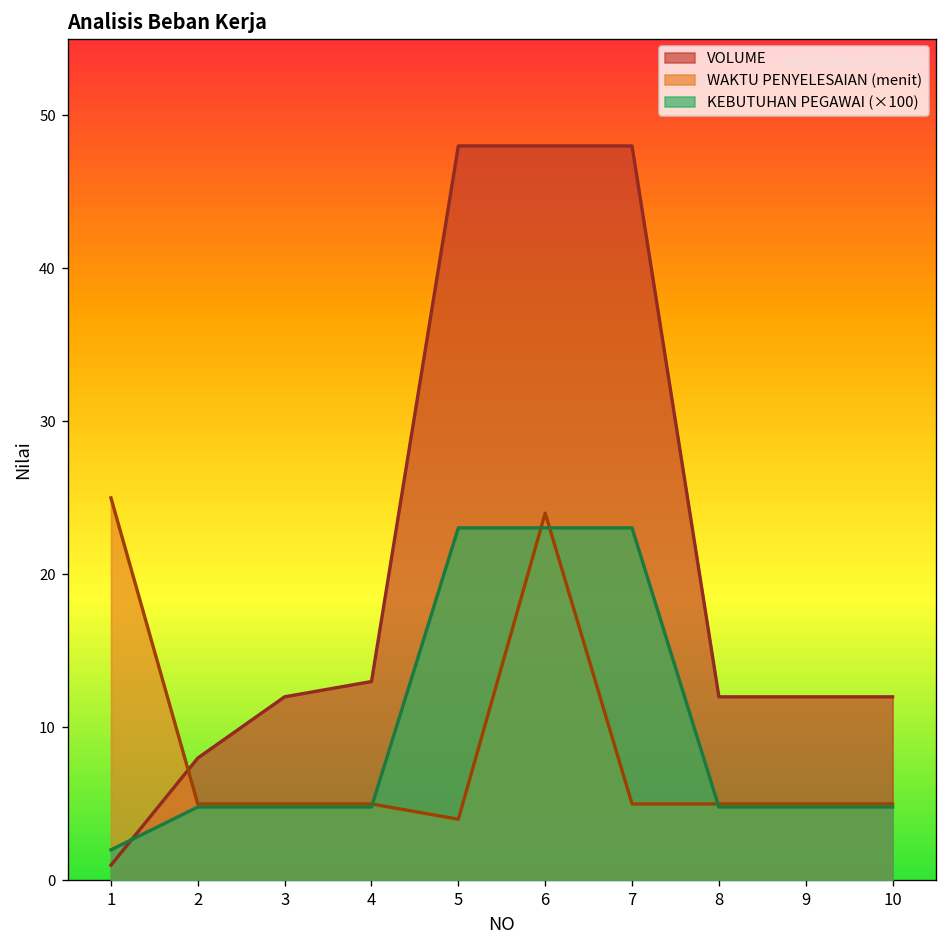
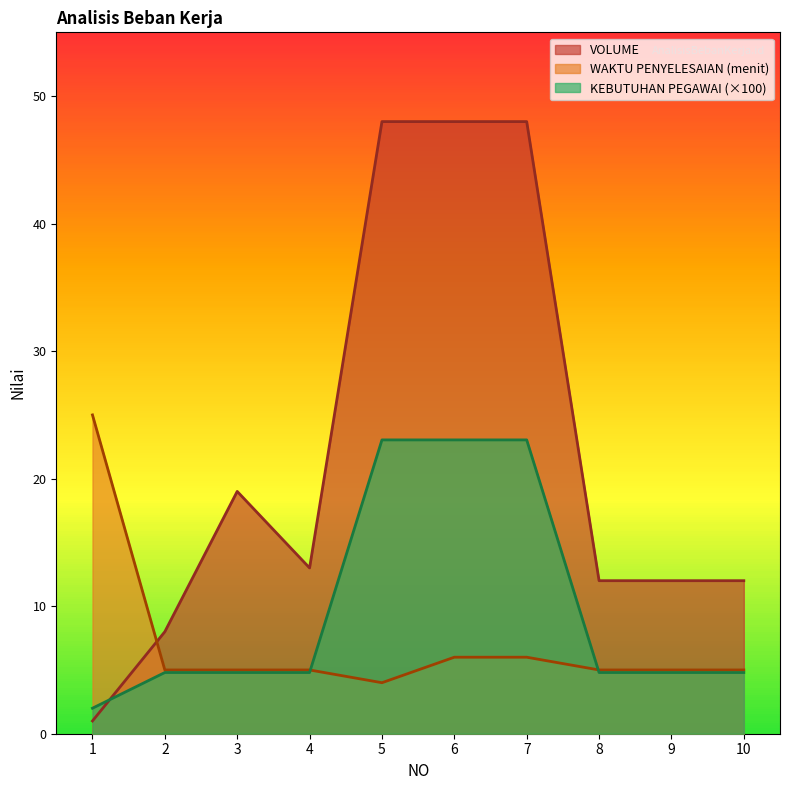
VOLUME, 3: 12 -> 19
WAKTU PENYELESAIAN (menit), 6: 24 -> 6
WAKTU PENYELESAIAN (menit), 7: 5 -> 6
